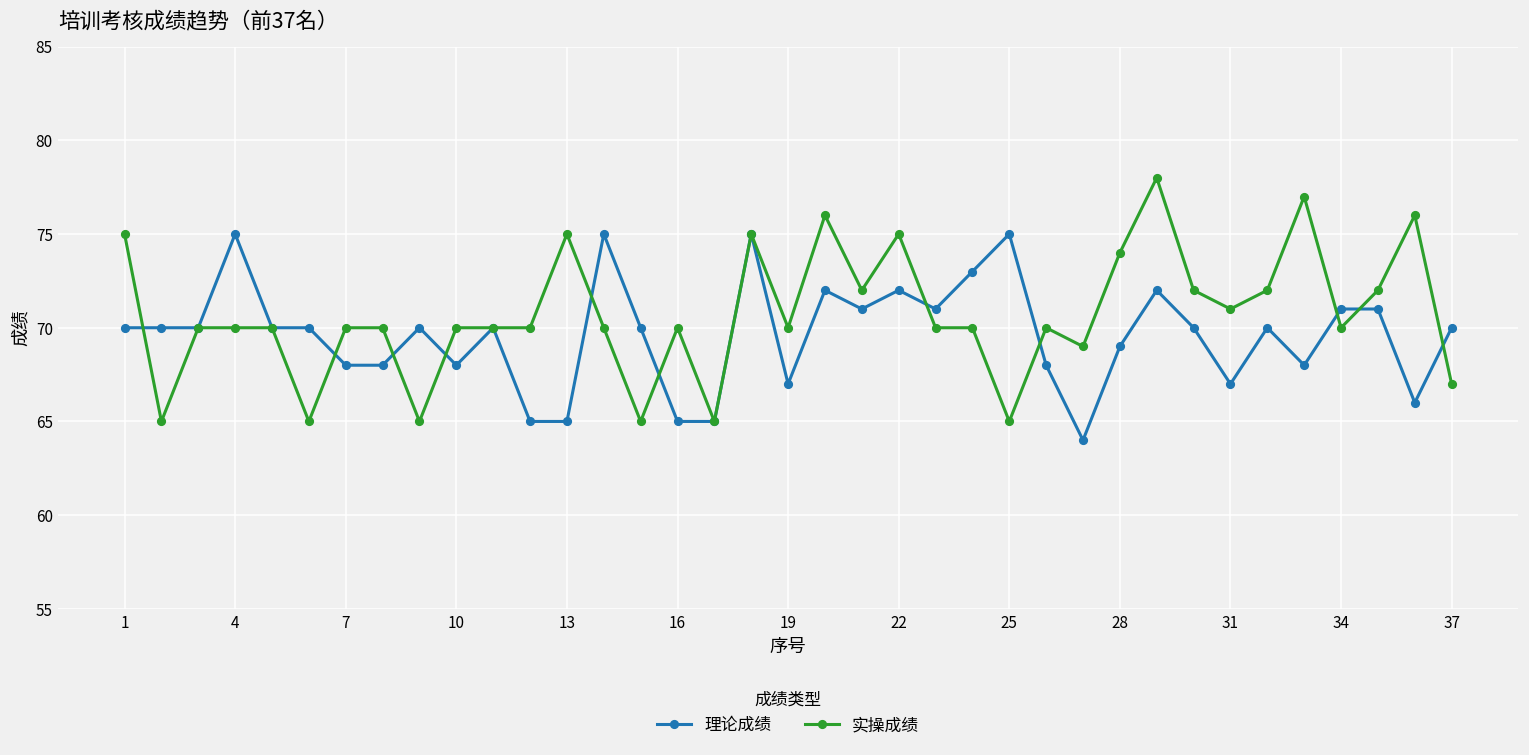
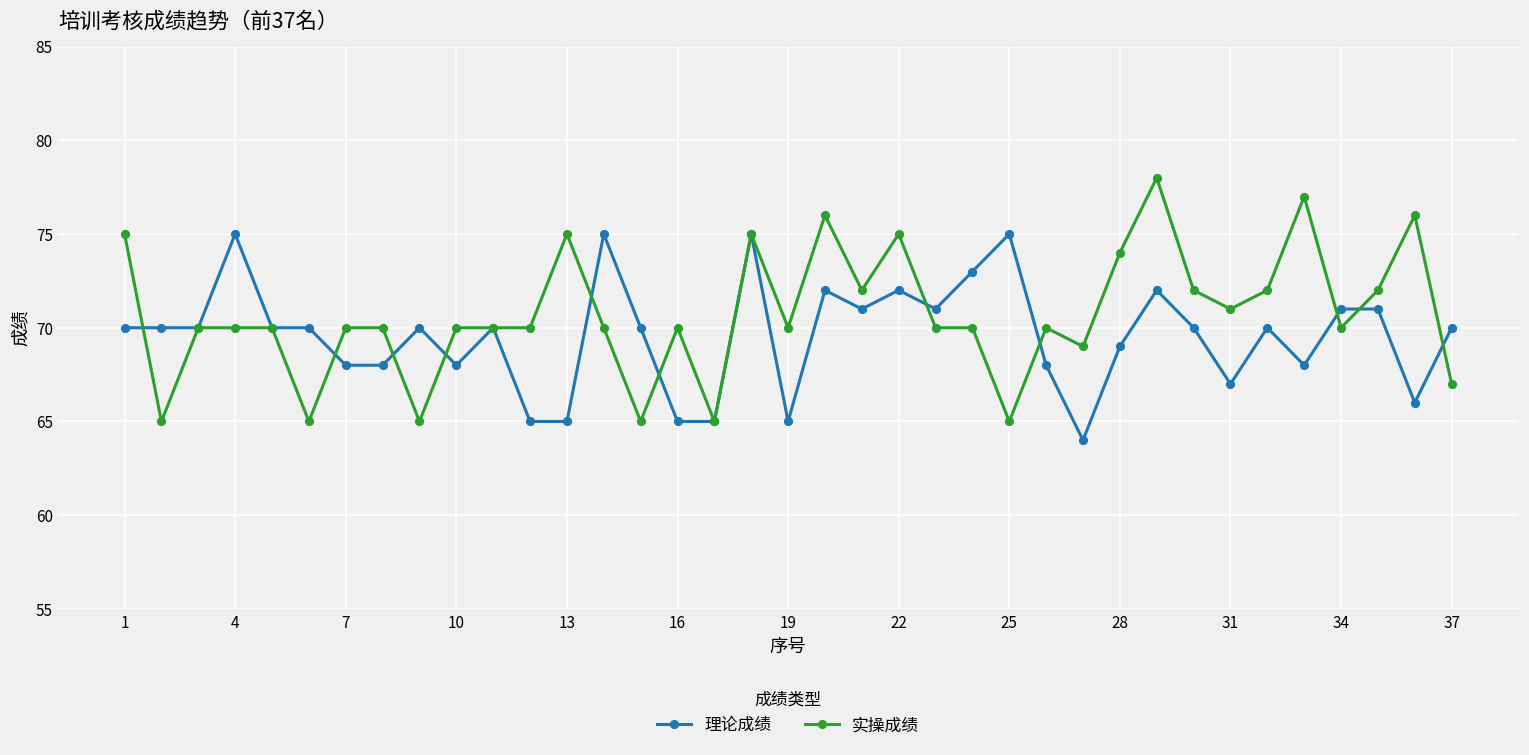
理论成绩, 19: 67 -> 65
